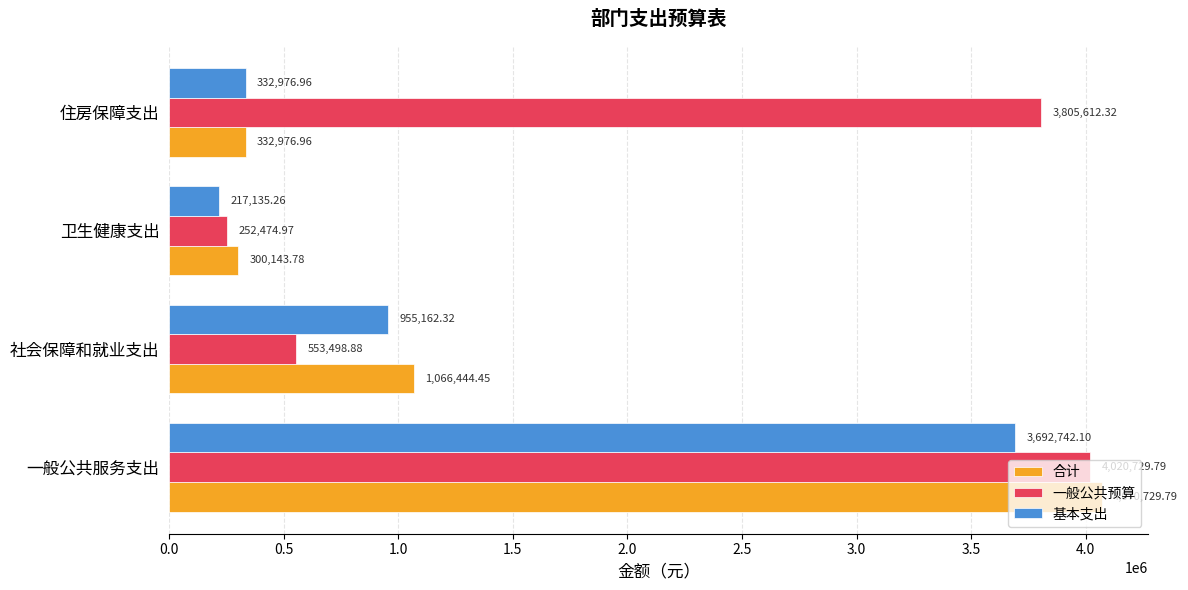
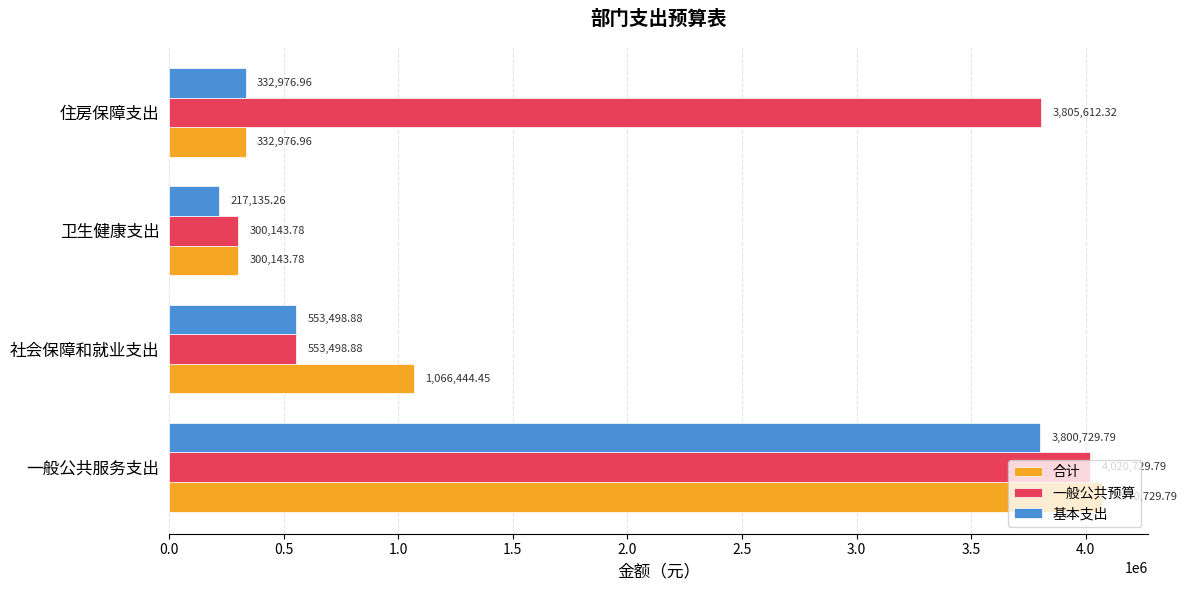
一般公共预算, 卫生健康支出: 252,474.97 -> 300,143.78
基本支出, 社会保障和就业支出: 955,162.32 -> 553,498.88
基本支出, 一般公共服务支出: 3,692,742.10 -> 3,800,729.79
